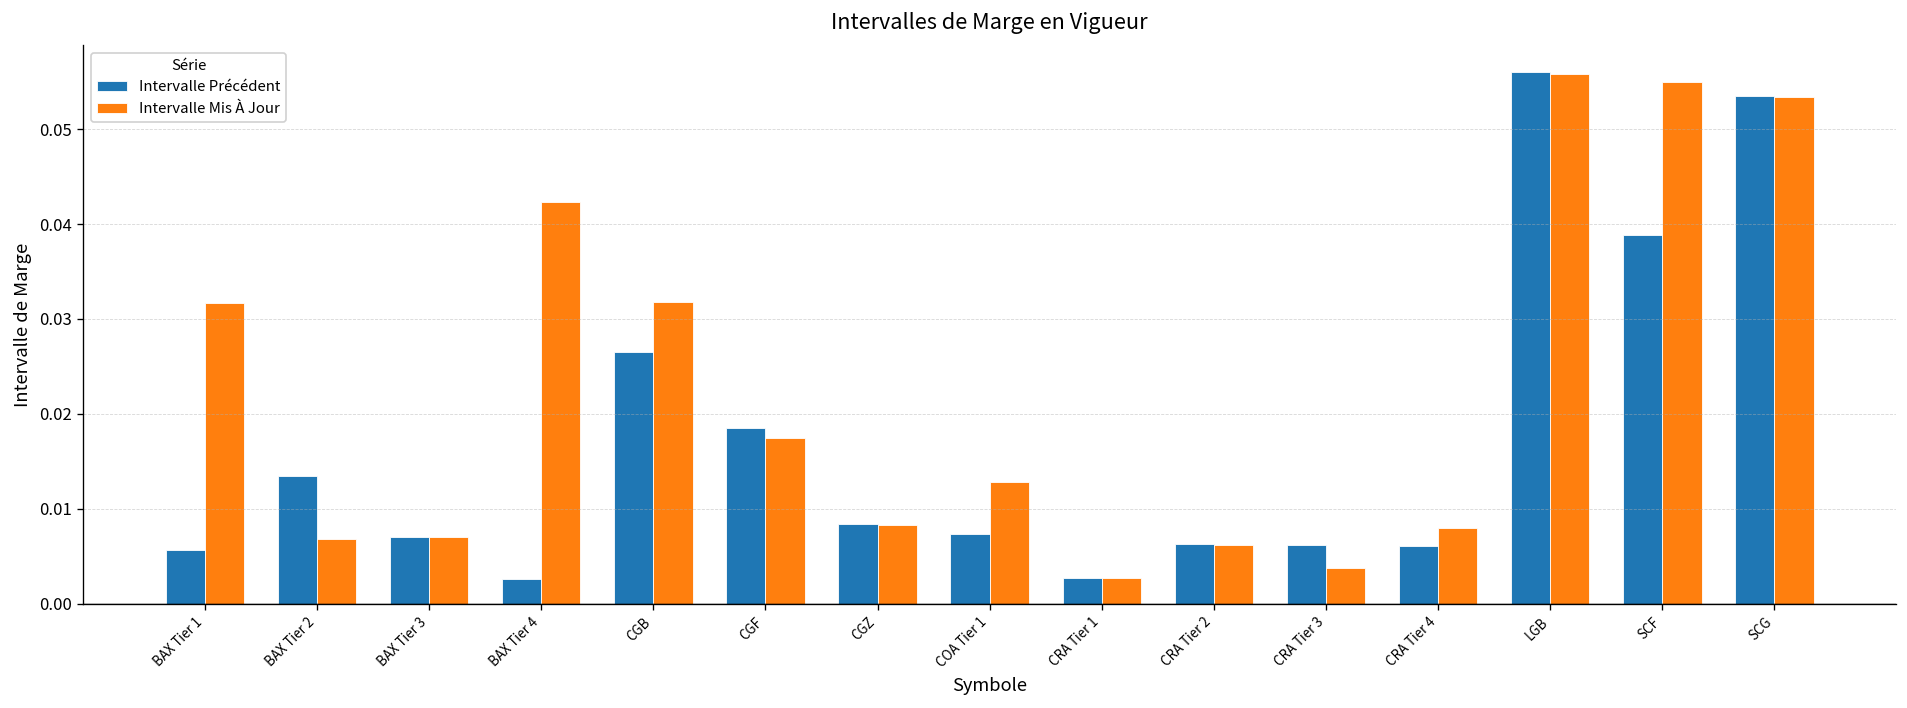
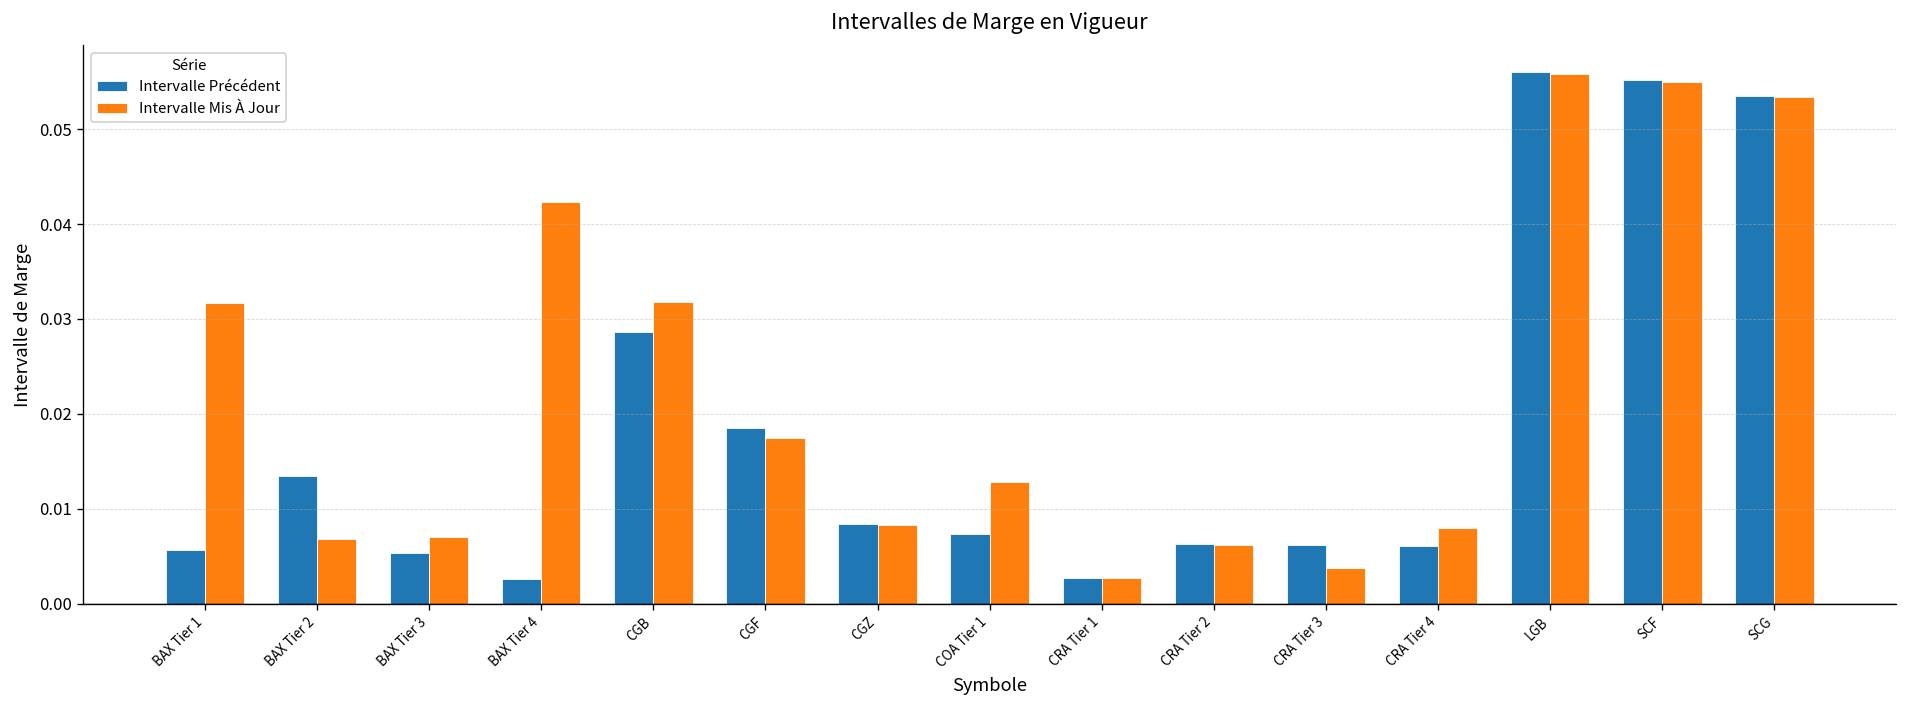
Intervalle Précédent, BAX Tier 3: 0.007 -> 0.005
Intervalle Précédent, CGB: 0.027 -> 0.029
Intervalle Précédent, SCF: 0.039 -> 0.055
